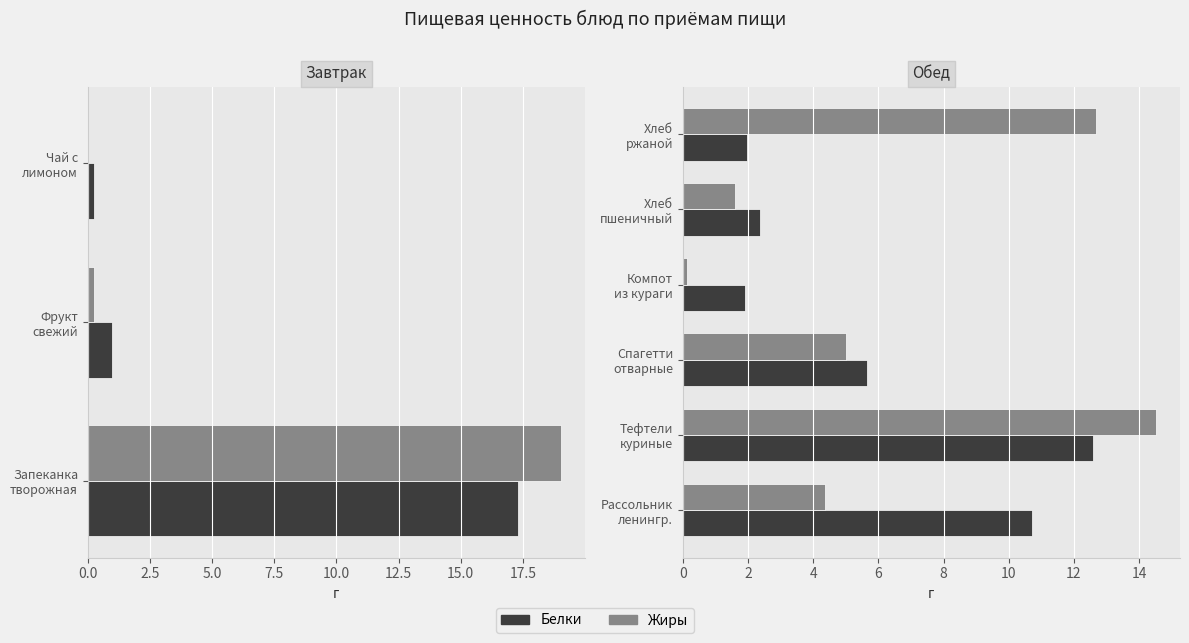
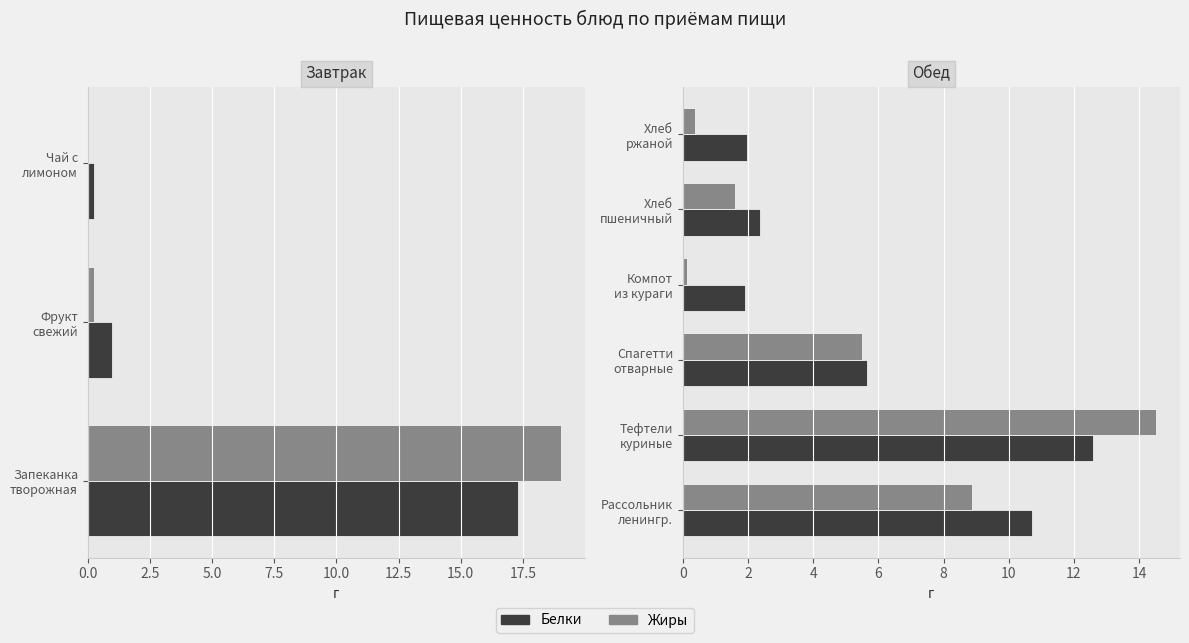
Обед, Жиры, Хлеб ржаной: 12.7 -> 0.4
Обед, Жиры, Спагетти отварные: 5.0 -> 5.5
Обед, Жиры, Рассольник ленингр.: 4.4 -> 8.9
